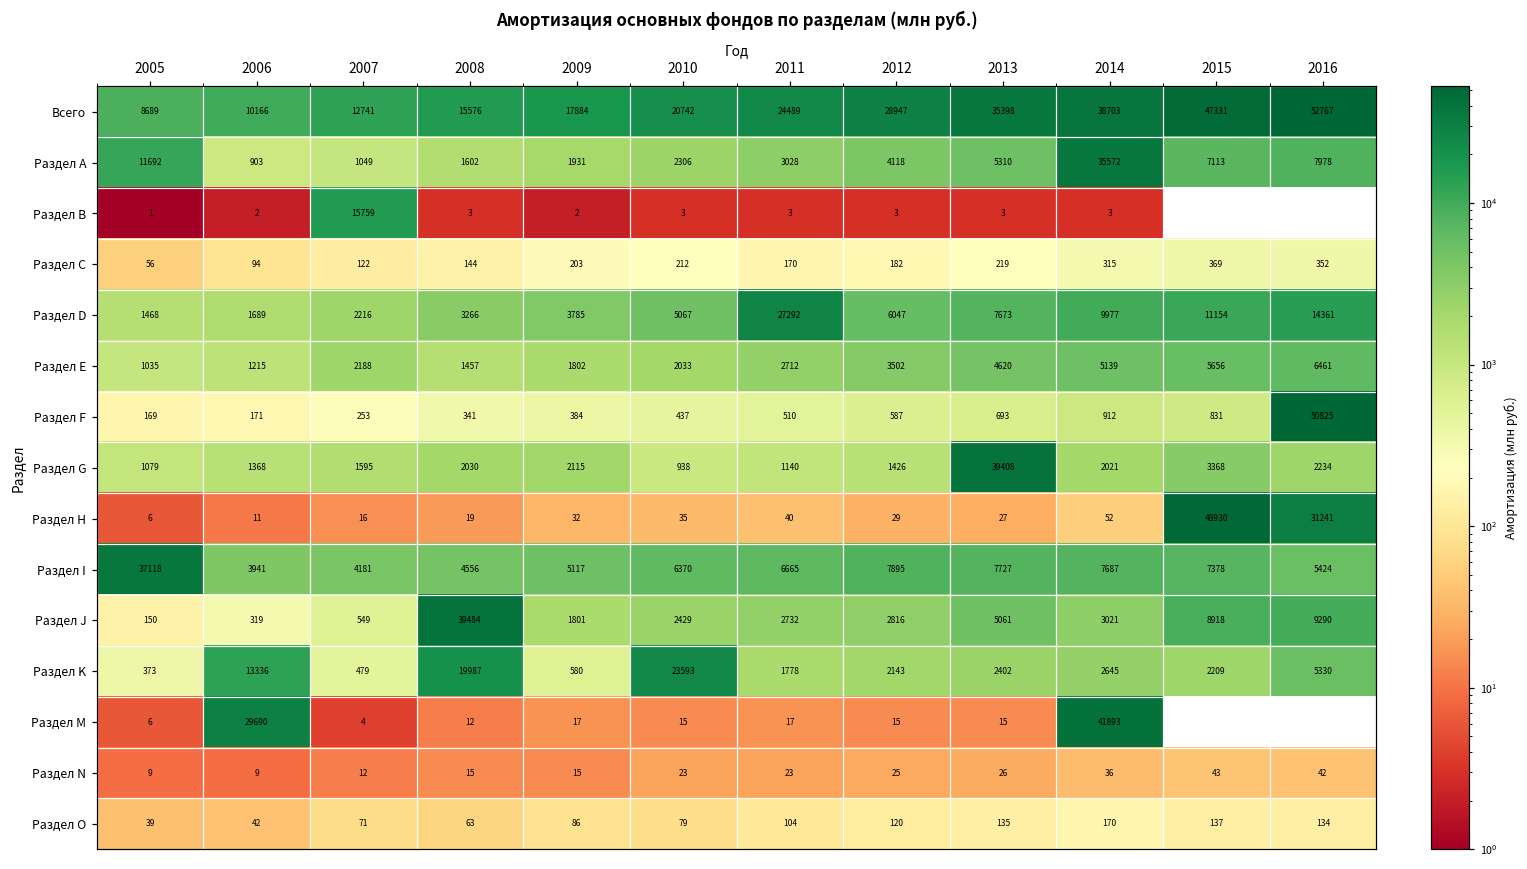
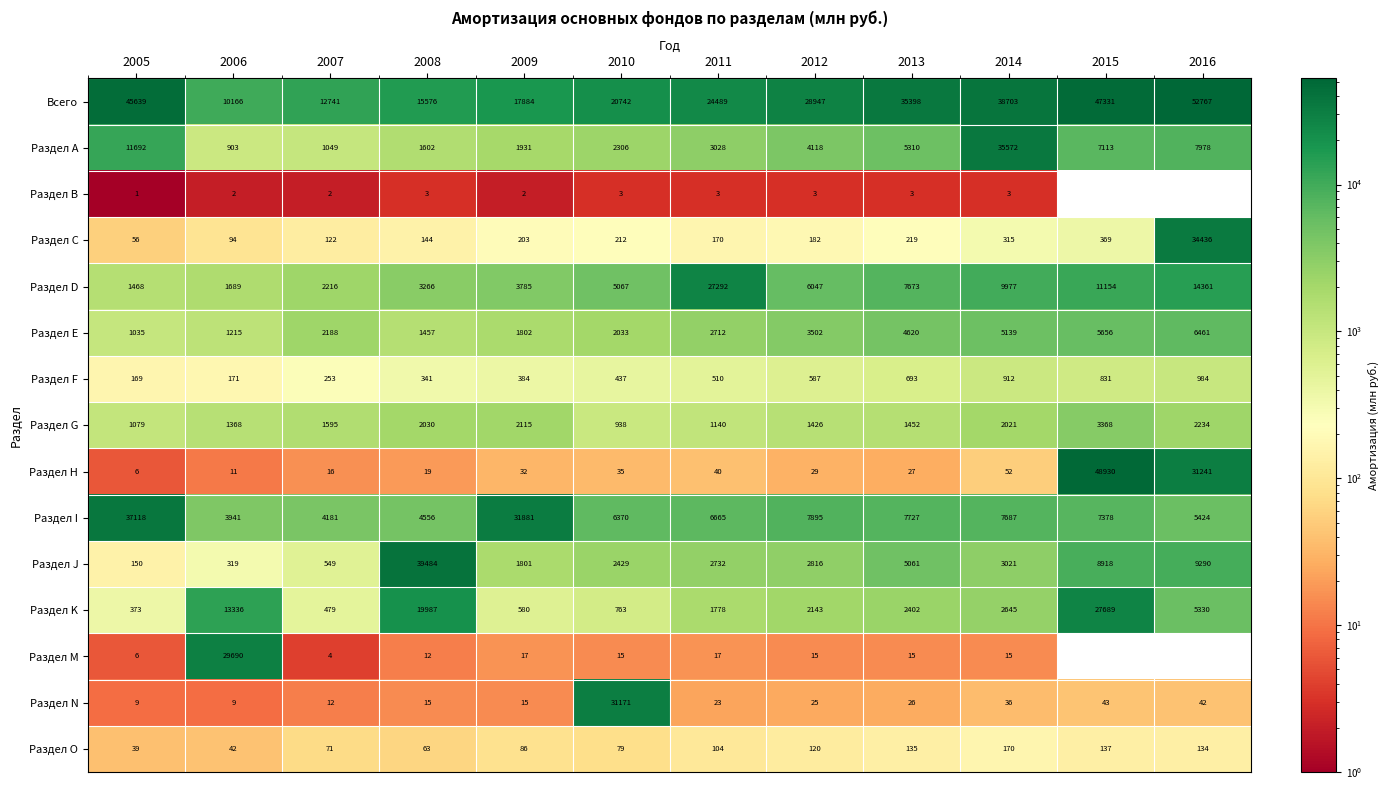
Всего, 2005: 8689 -> 45639
Раздел В, 2007: 15759 -> 2
Раздел С, 2016: 352 -> 34436
Раздел F, 2016: 50825 -> 984
Раздел G, 2013: 39408 -> 1452
Раздел I, 2009: 5117 -> 31881
Раздел K, 2010: 23593 -> 763
Раздел K, 2015: 2209 -> 27689
Раздел M, 2014: 41893 -> 15
Раздел N, 2010: 23 -> 31171
